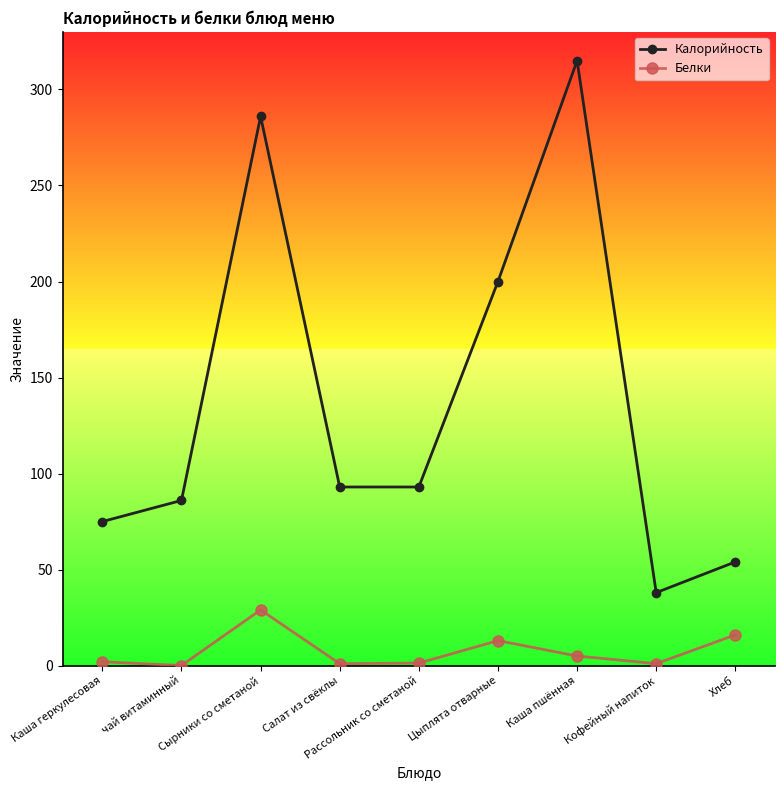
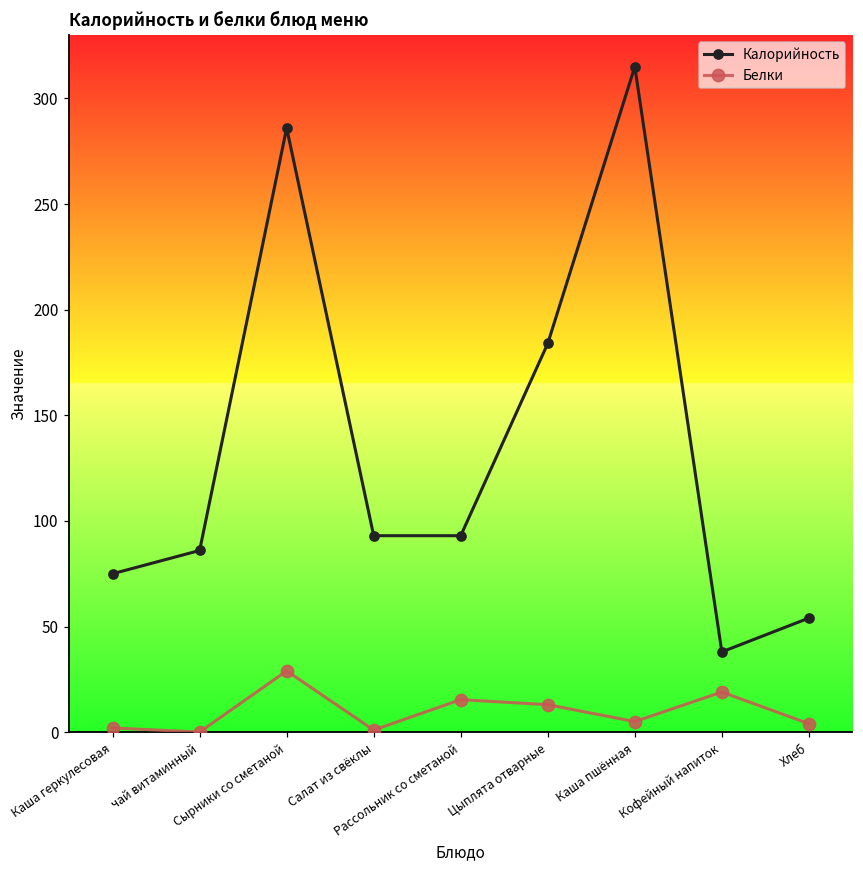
Белки, Рассольник со сметаной: 1 -> 15
Калорийность, Цыплята отварные: 200 -> 184
Белки, Кофейный напиток: 1 -> 19
Белки, Хлеб: 16 -> 4
